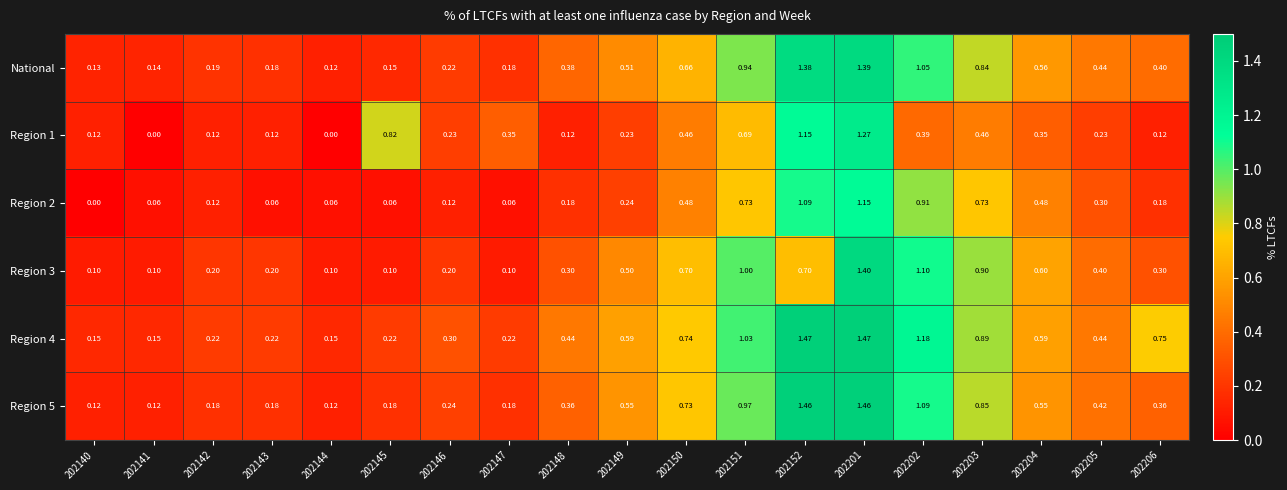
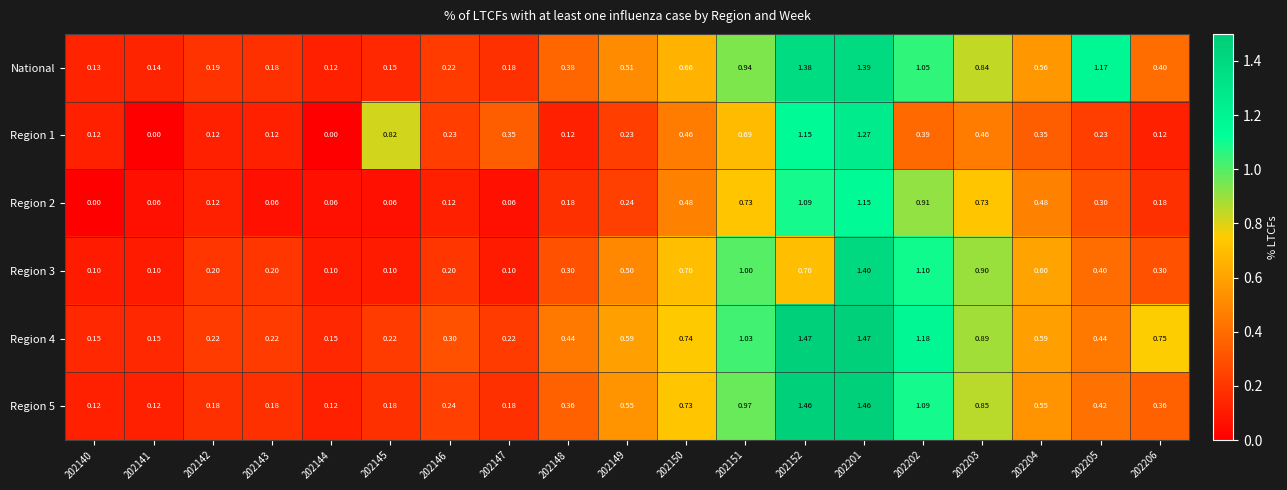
National, 202205: 0.44 -> 1.17
